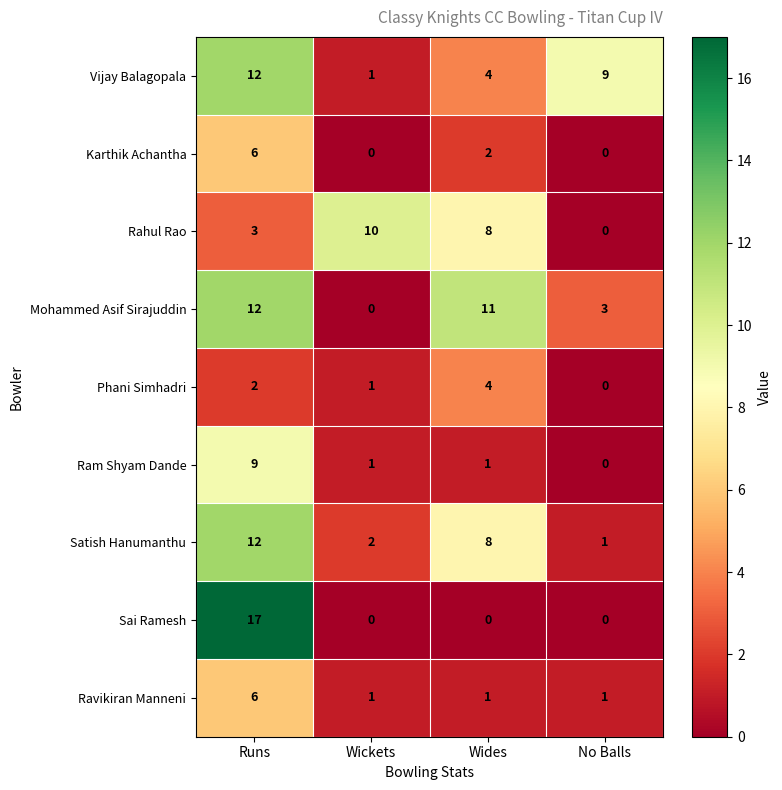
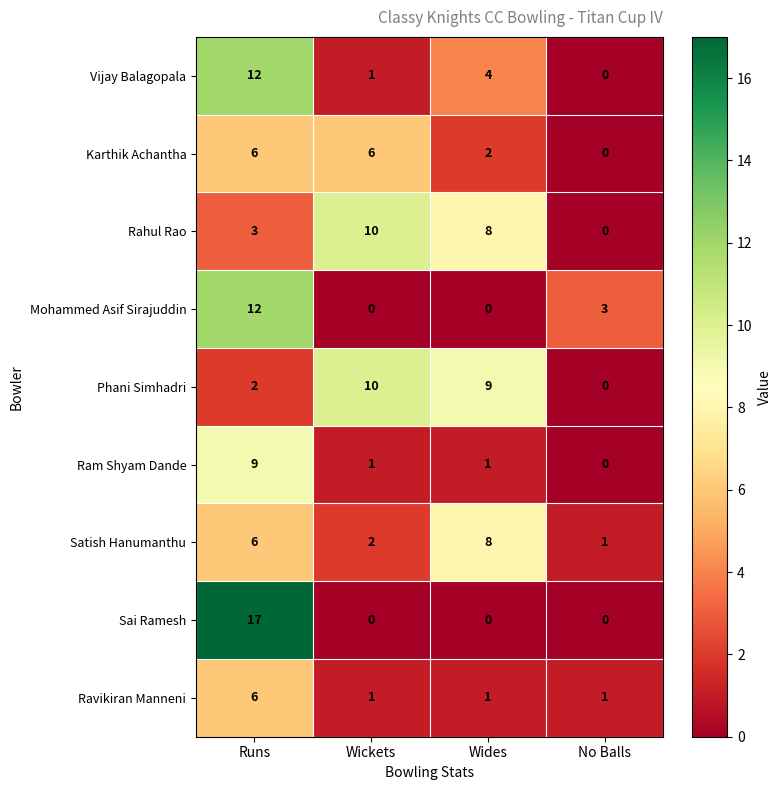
Vijay Balagopala, No Balls: 9 -> 0
Karthik Achantha, Wickets: 0 -> 6
Mohammed Asif Sirajuddin, Wides: 11 -> 0
Phani Simhadri, Wickets: 1 -> 10
Phani Simhadri, Wides: 4 -> 9
Satish Hanumanthu, Runs: 12 -> 6
